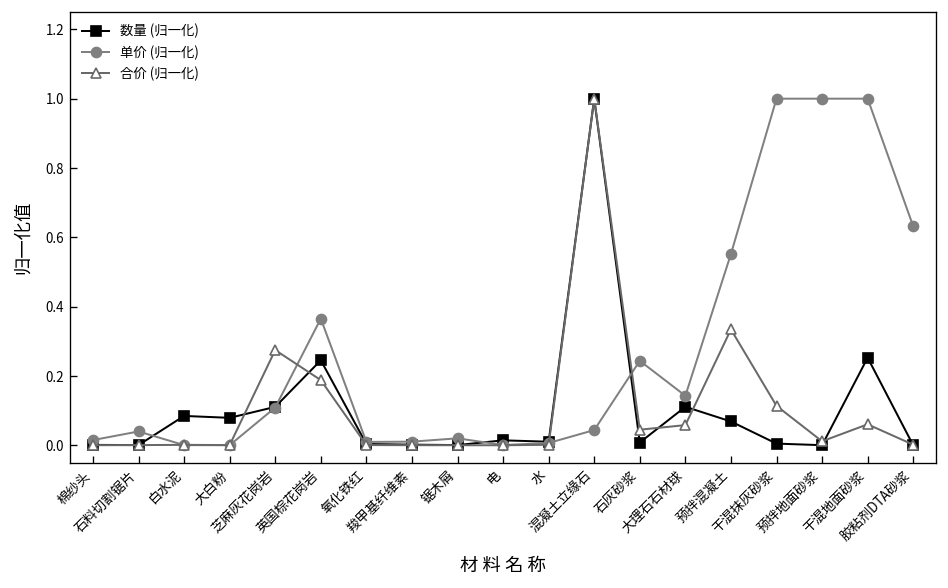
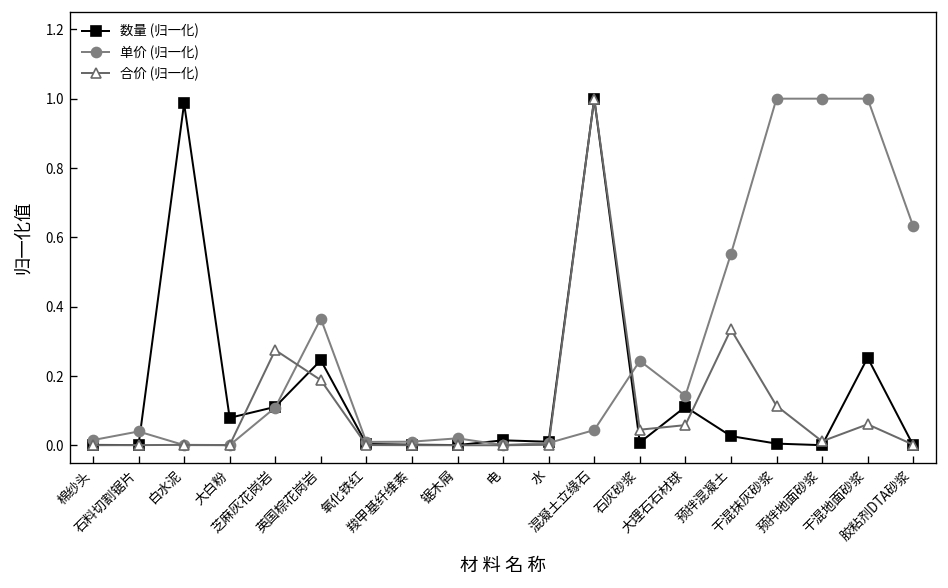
数量 (归一化), 白水泥: 0.08 -> 0.99
数量 (归一化), 预拌混凝土: 0.07 -> 0.03
